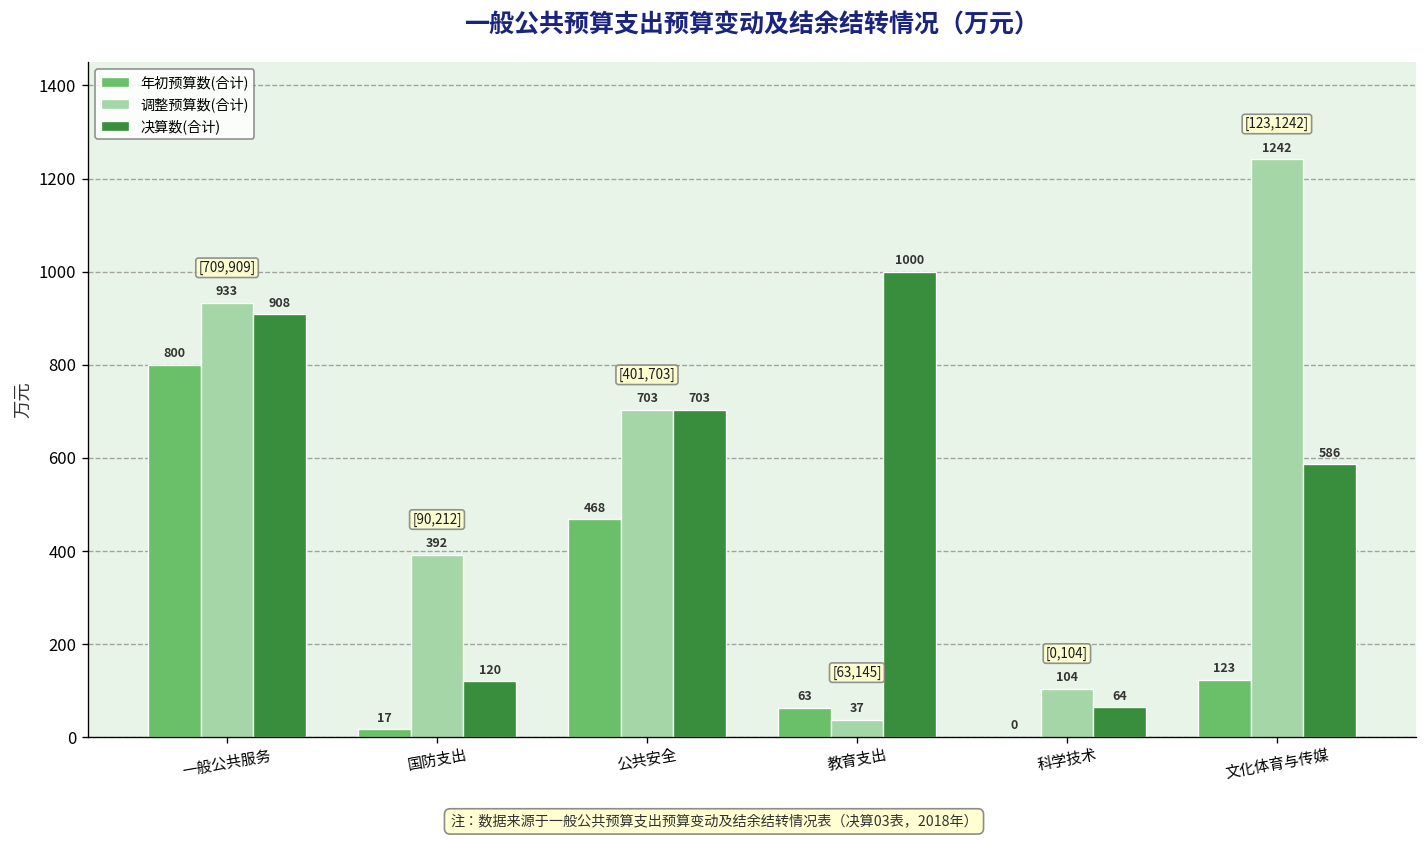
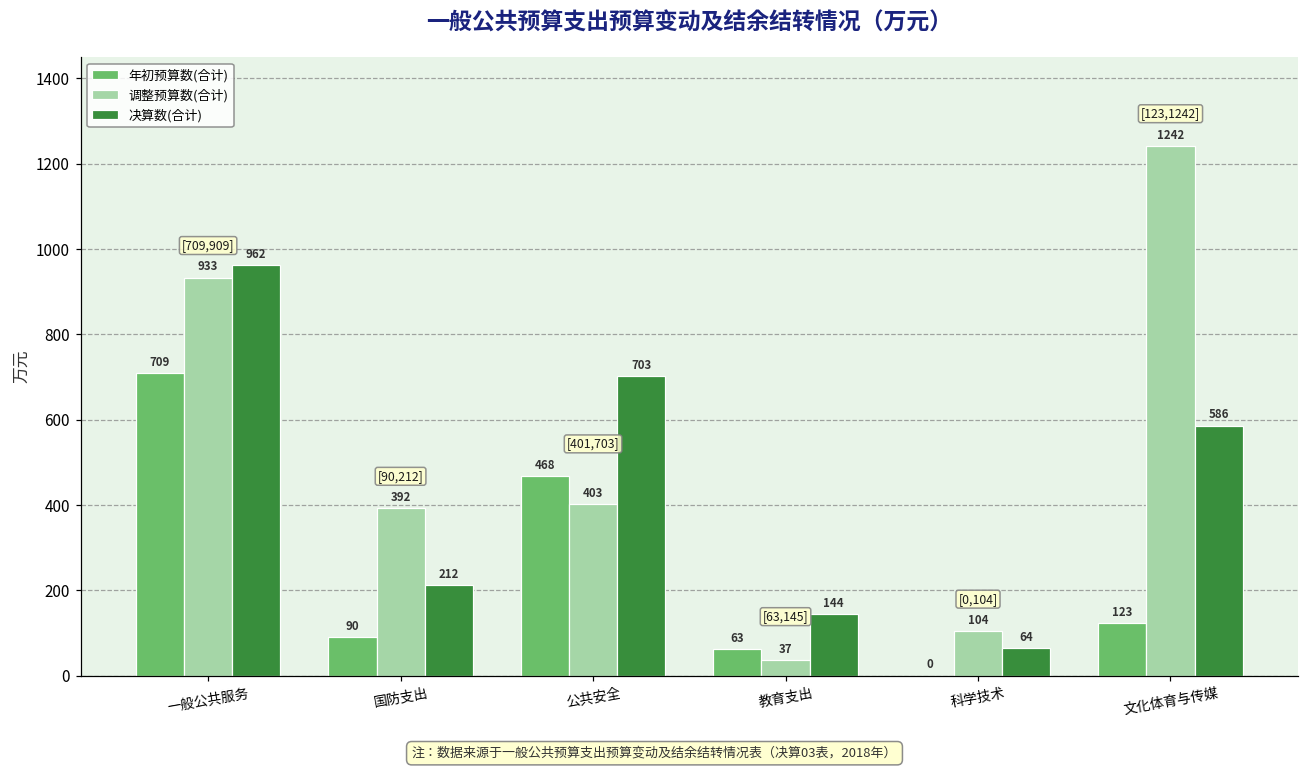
年初预算数(合计), 一般公共服务: 800 -> 709
决算数(合计), 一般公共服务: 908 -> 962
年初预算数(合计), 国防支出: 17 -> 90
决算数(合计), 国防支出: 120 -> 212
调整预算数(合计), 公共安全: 703 -> 403
决算数(合计), 教育支出: 1000 -> 144
